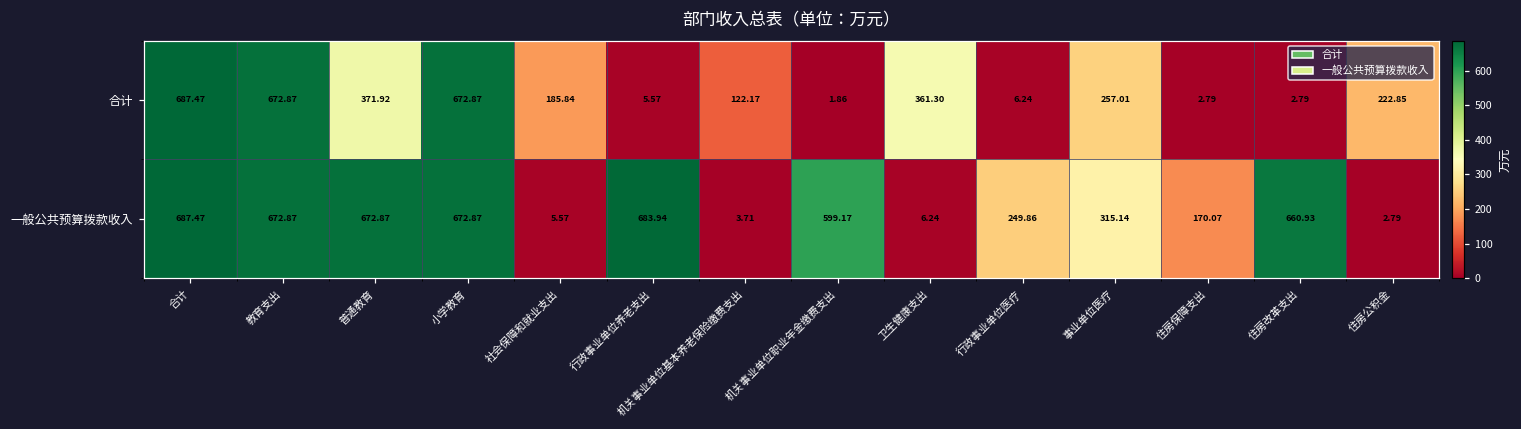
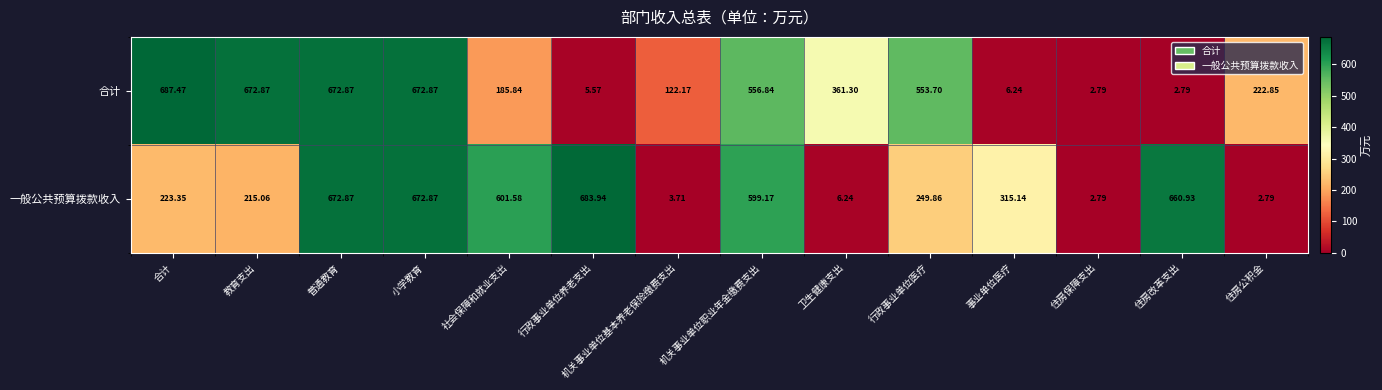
合计, 普通教育: 371.92 -> 672.87
合计, 机关事业单位职业年金缴费支出: 1.86 -> 556.84
合计, 行政事业单位医疗: 6.24 -> 553.70
合计, 事业单位医疗: 257.01 -> 6.24
一般公共预算拨款收入, 合计: 687.47 -> 223.35
一般公共预算拨款收入, 教育支出: 672.87 -> 215.06
一般公共预算拨款收入, 社会保障和就业支出: 5.57 -> 601.58
一般公共预算拨款收入, 住房保障支出: 170.07 -> 2.79
